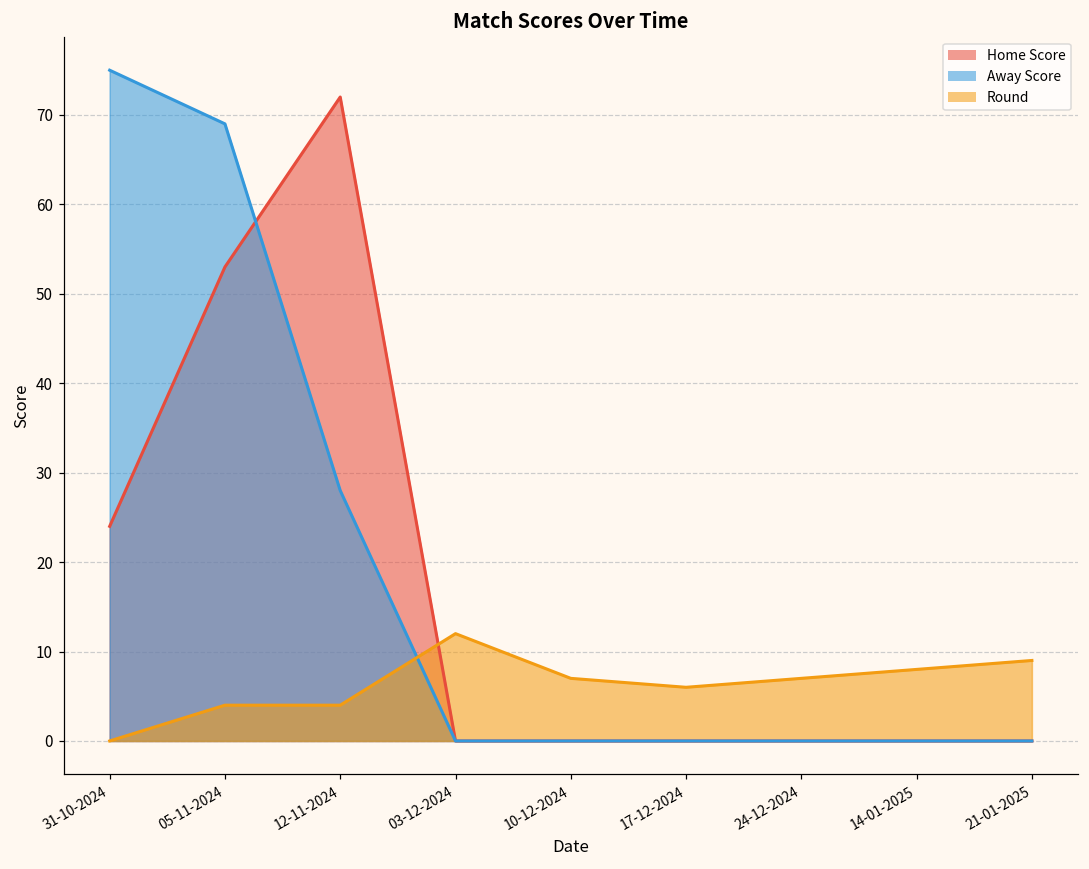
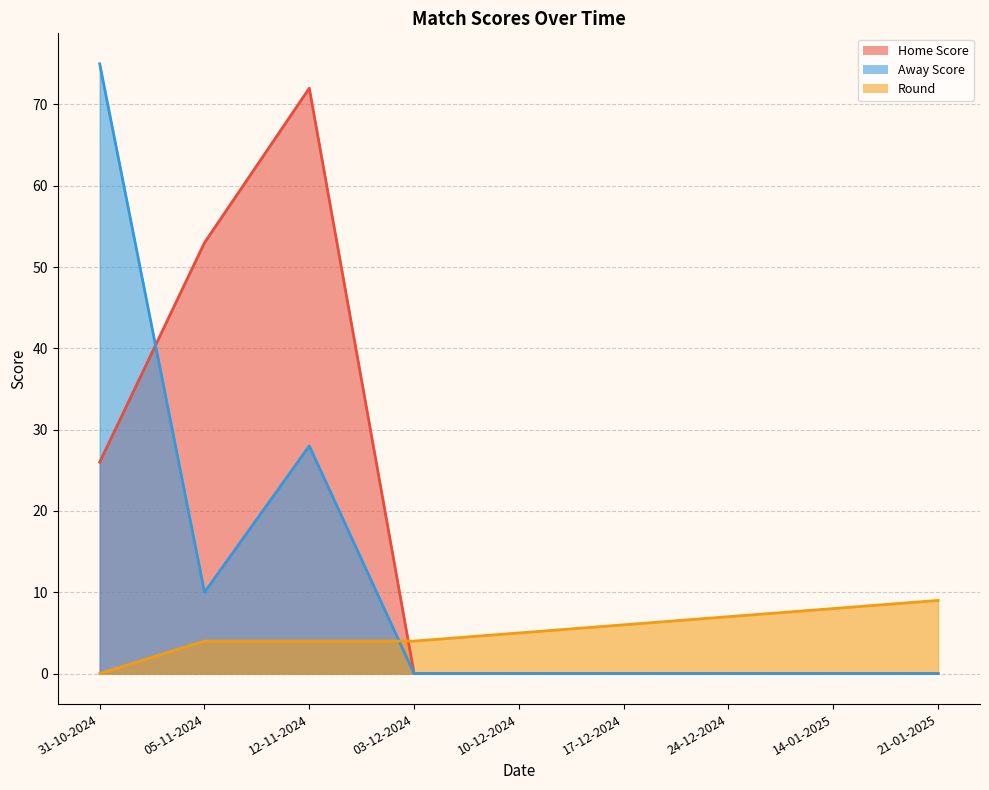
Home Score, 31-10-2024: 24 -> 26
Away Score, 05-11-2024: 69 -> 10
Round, 03-12-2024: 12 -> 4
Round, 10-12-2024: 7 -> 5
